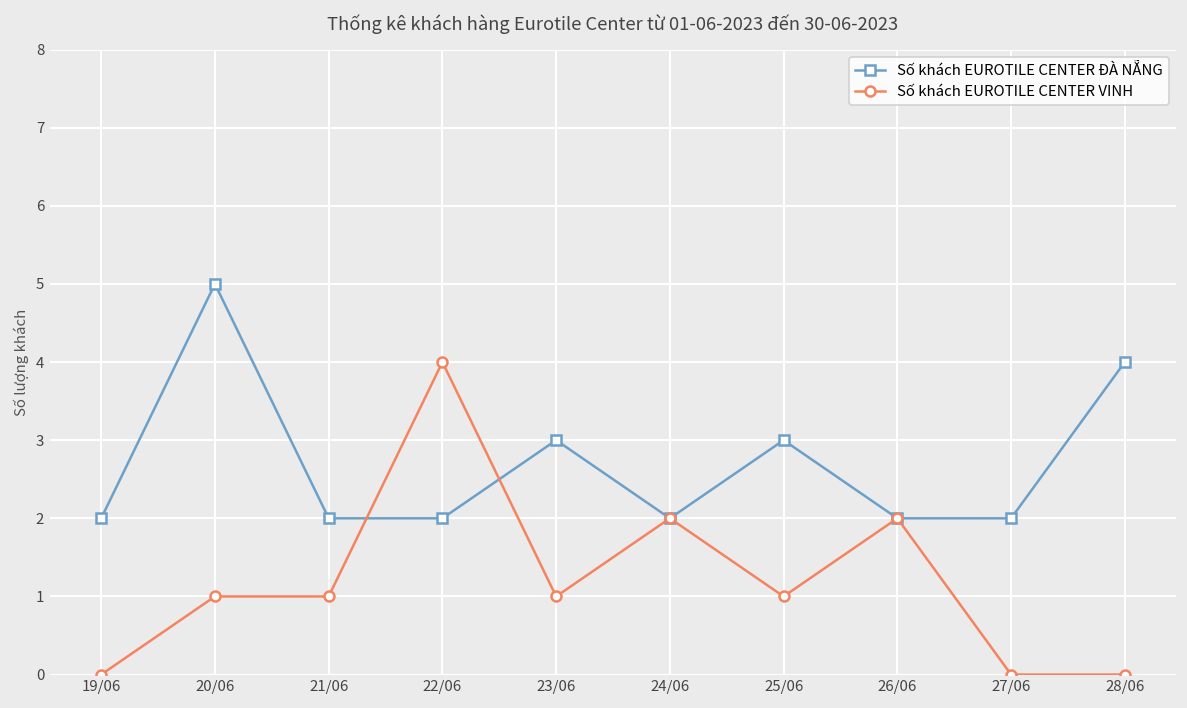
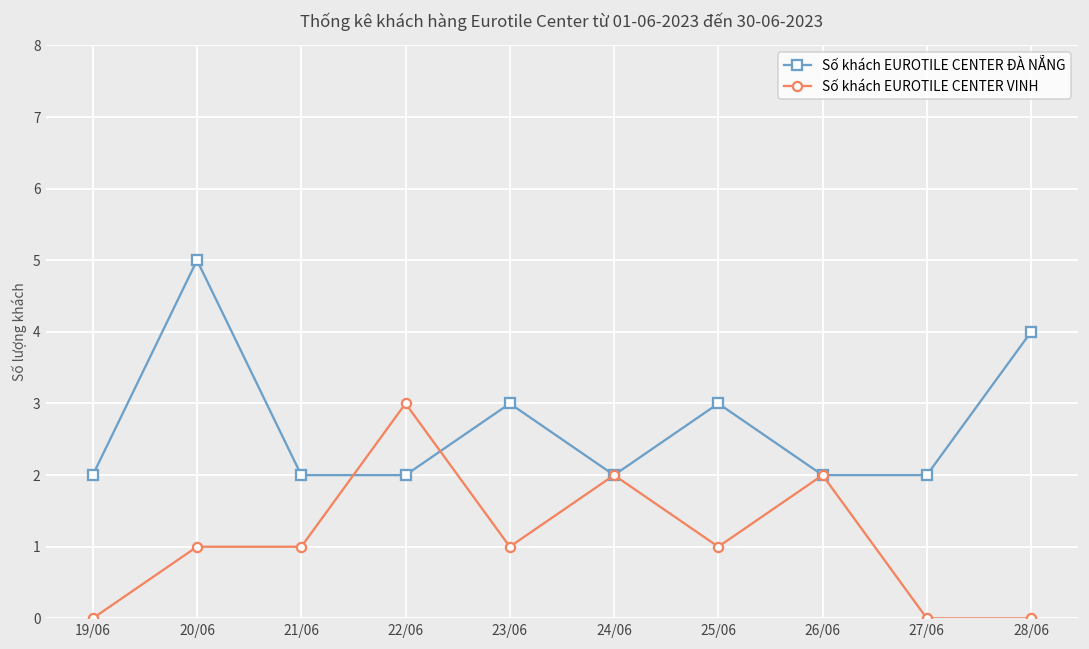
Số khách EUROTILE CENTER VINH, 22/06: 4 -> 3
